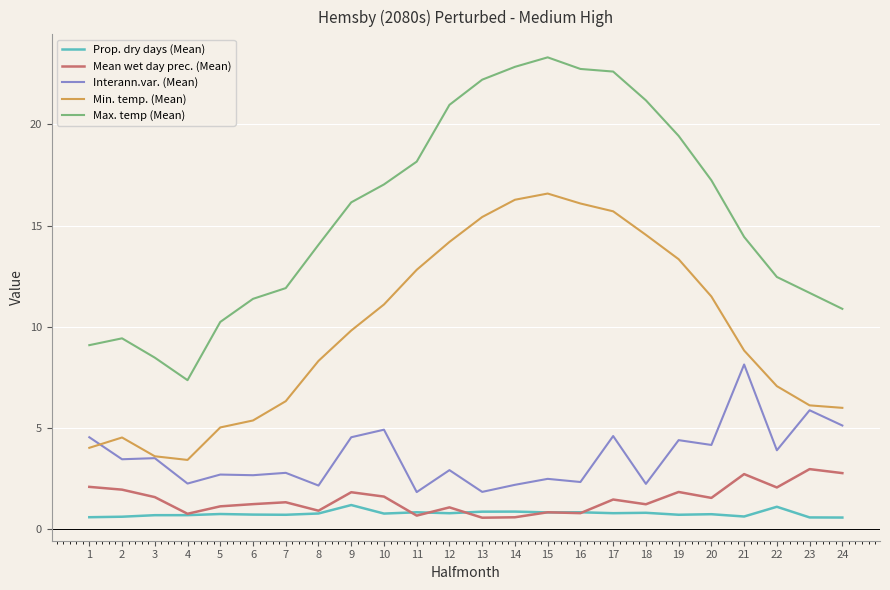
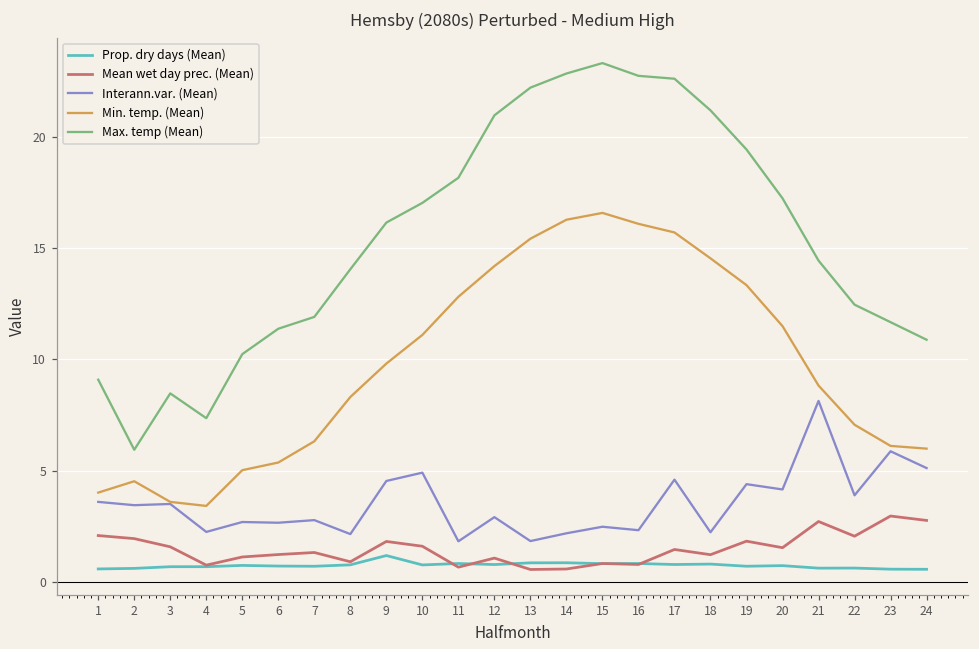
Interann.var. (Mean), 1: 4.5 -> 3.6
Max. temp (Mean), 2: 9.4 -> 5.9
Prop. dry days (Mean), 22: 1.1 -> 0.6
